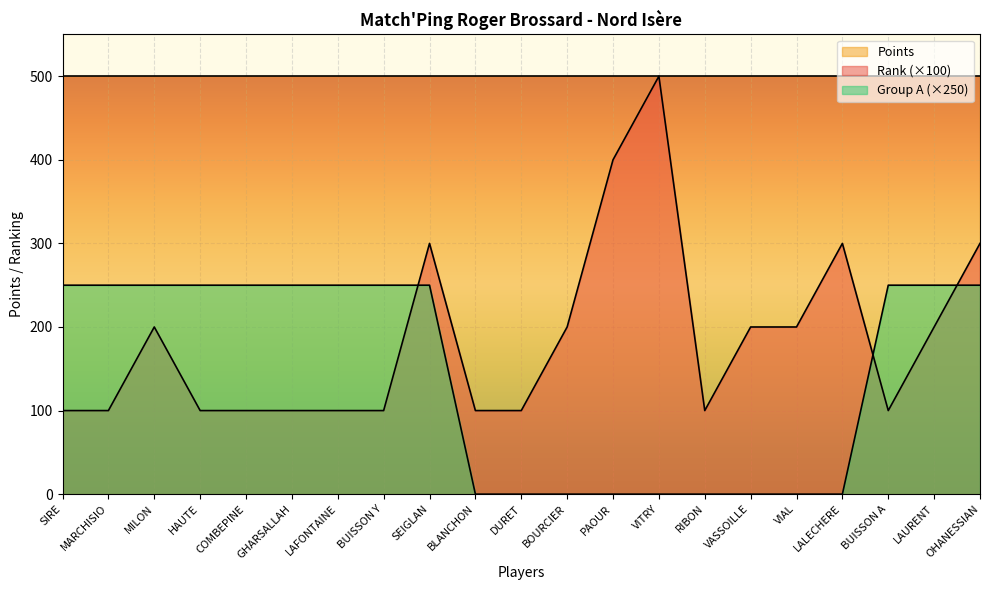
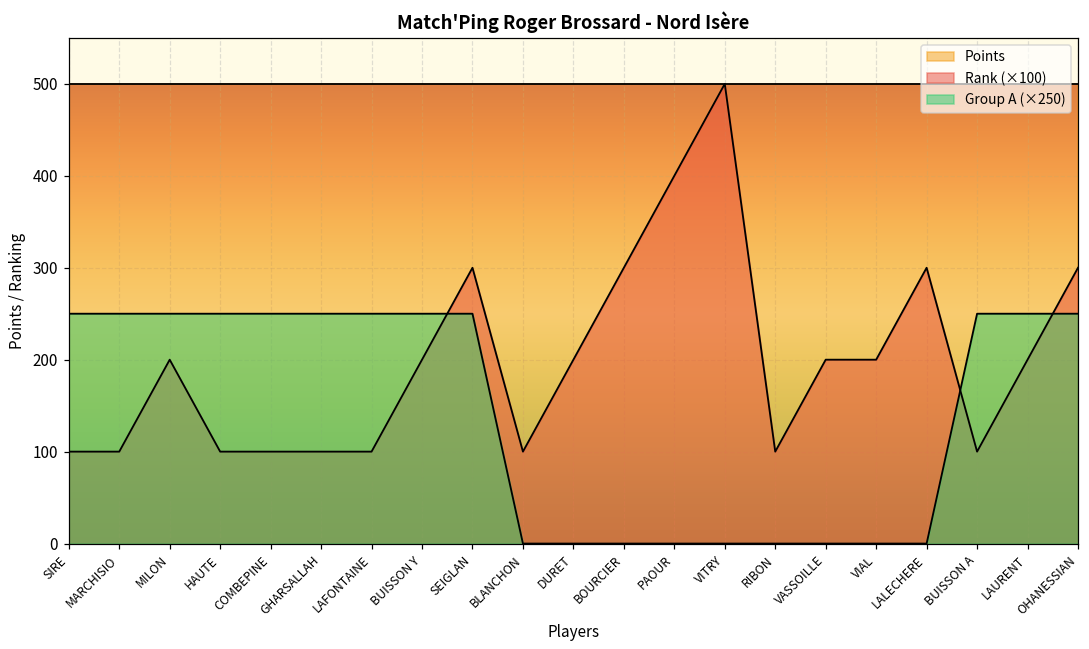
Rank (×100), BUISSON Y: 100 -> 200
Rank (×100), DURET: 100 -> 200
Rank (×100), BOURCIER: 200 -> 300
